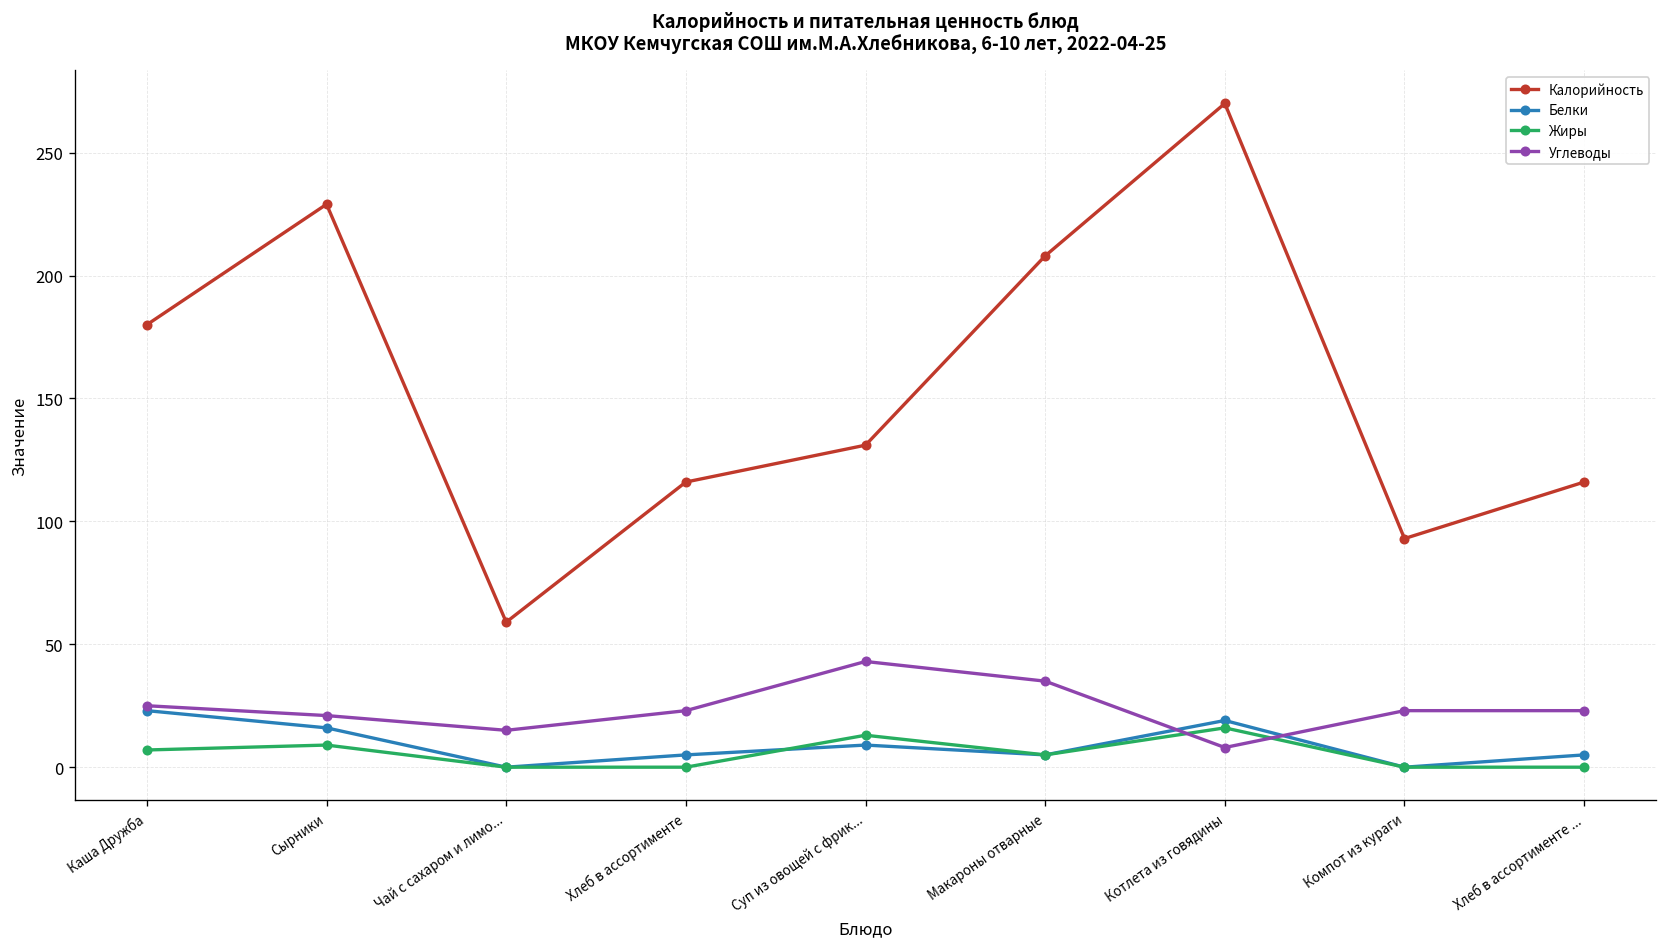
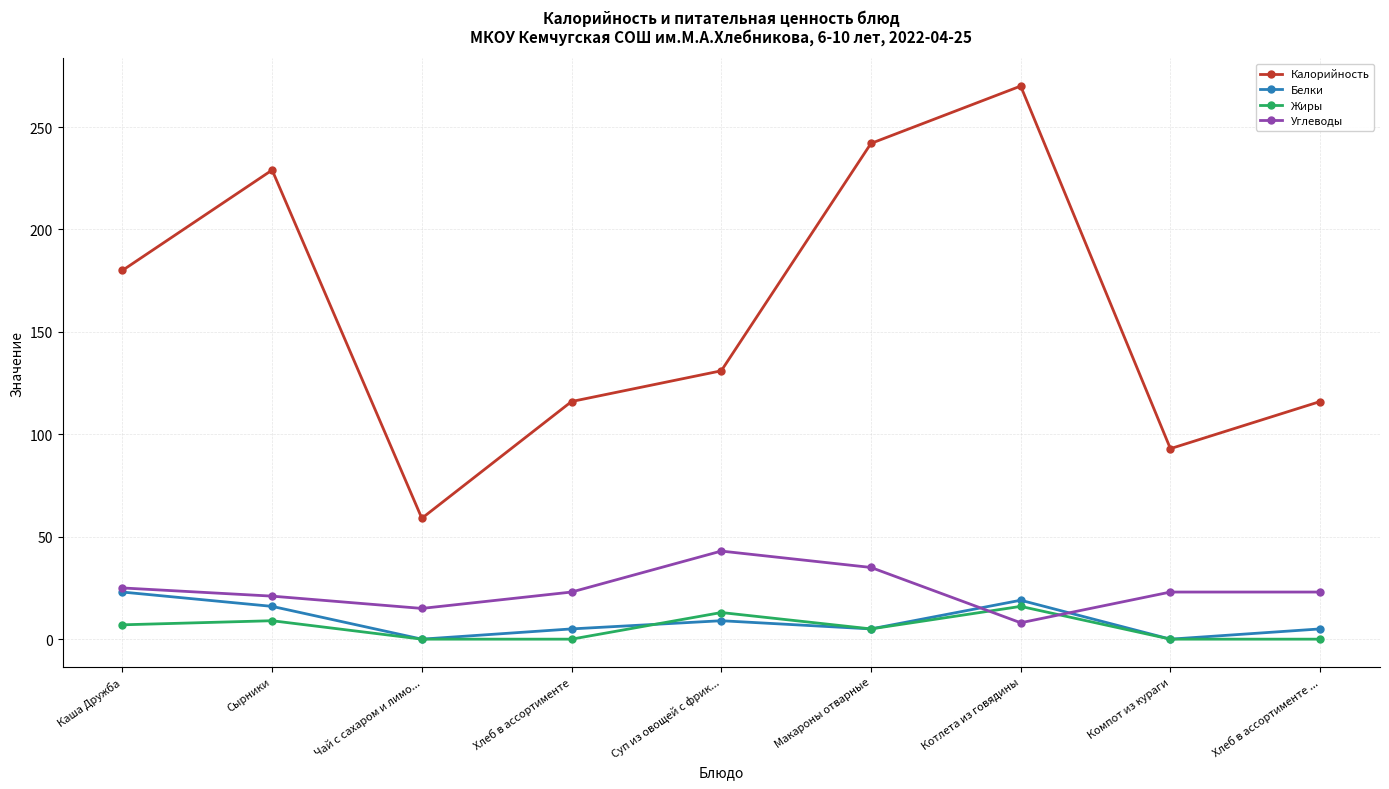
Калорийность, Макароны отварные: 208 -> 242
